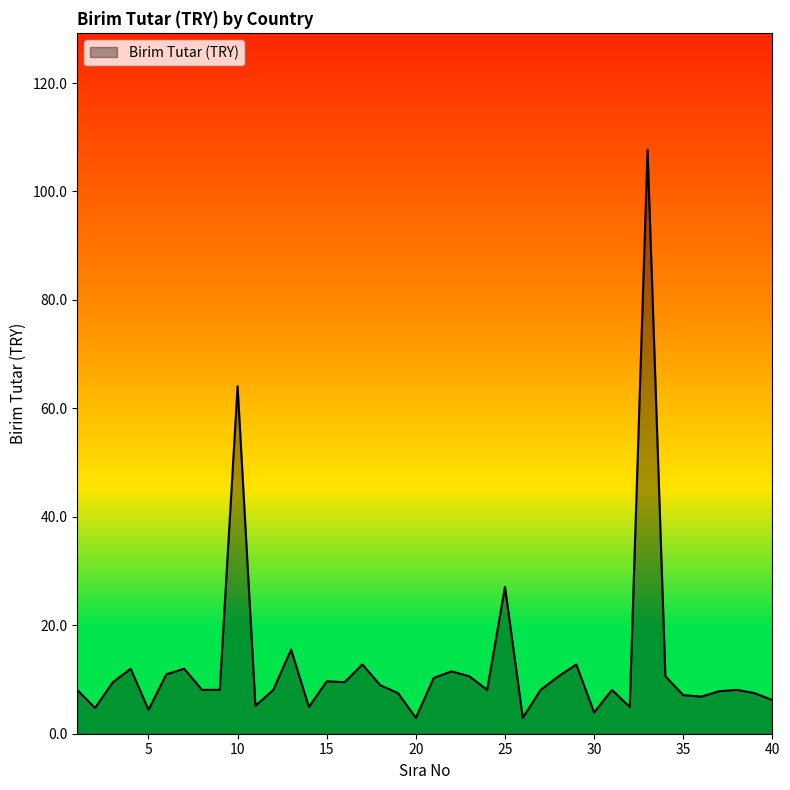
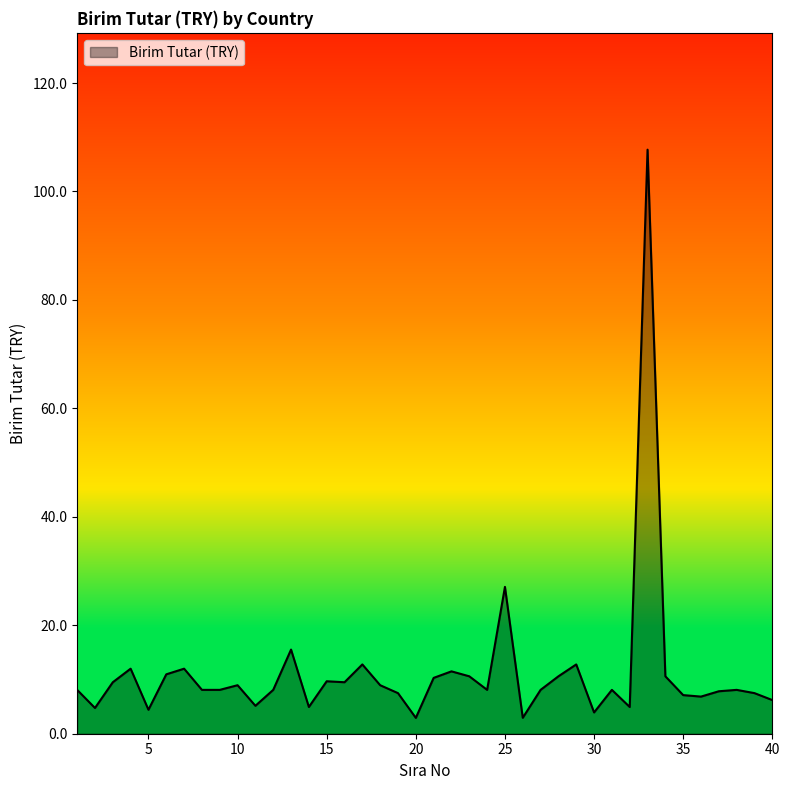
10: 64 -> 9
